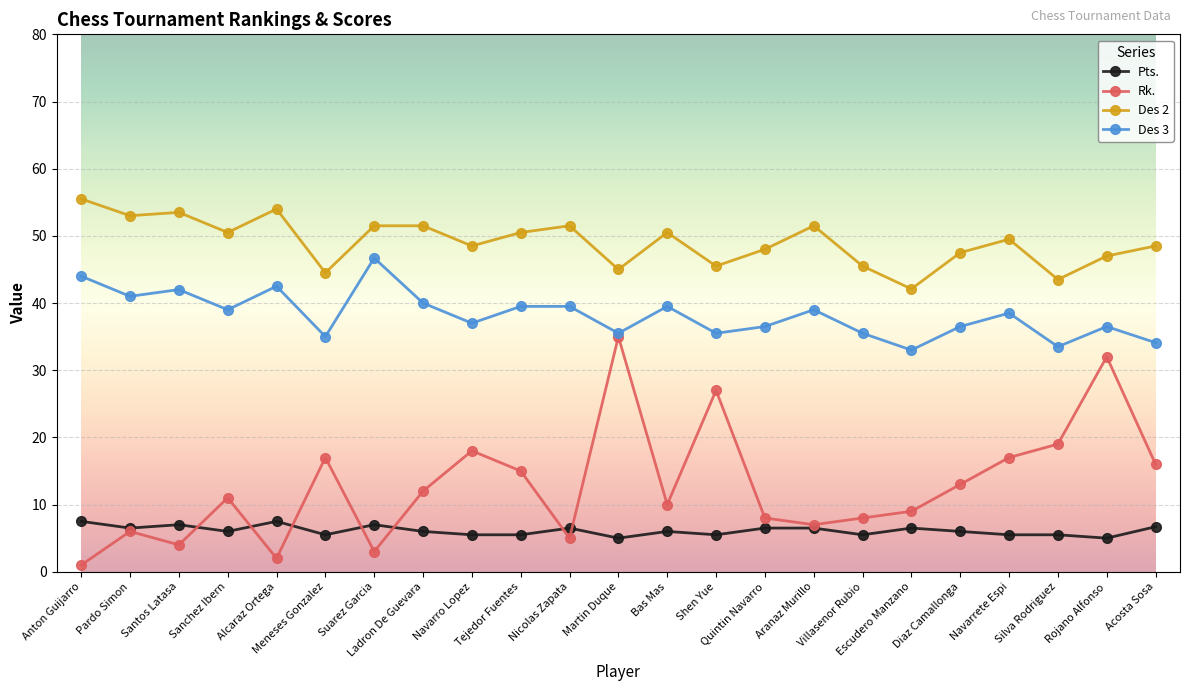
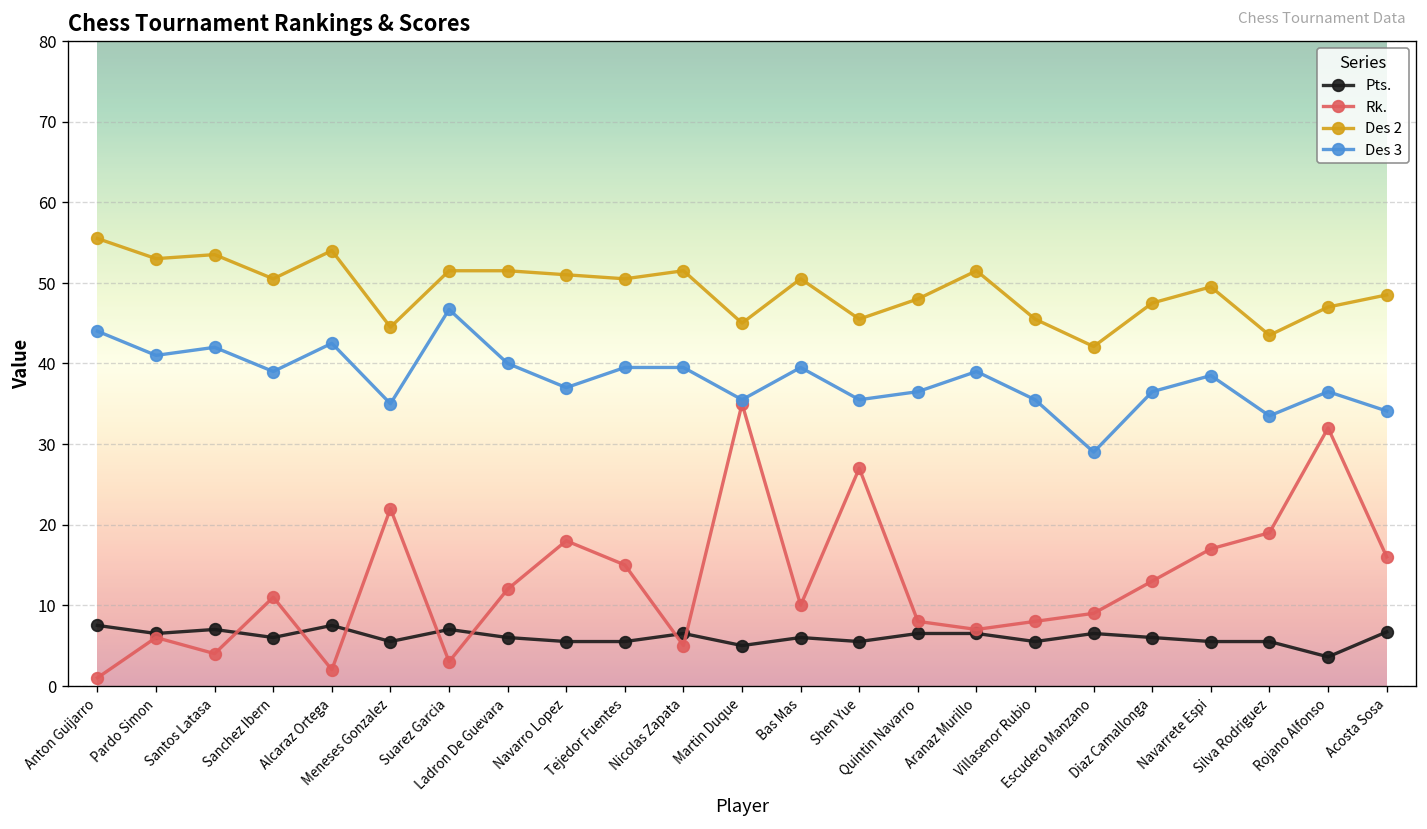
Rk., Meneses Gonzalez: 17 -> 22
Des 2, Navarro Lopez: 49 -> 51
Des 3, Escudero Manzano: 33 -> 29
Pts., Rojano Alfonso: 5 -> 4
